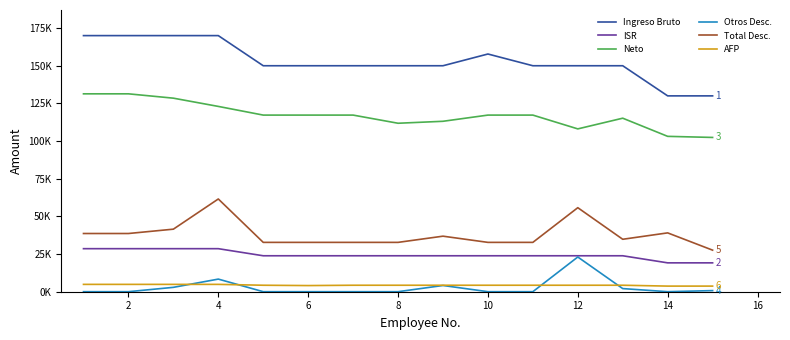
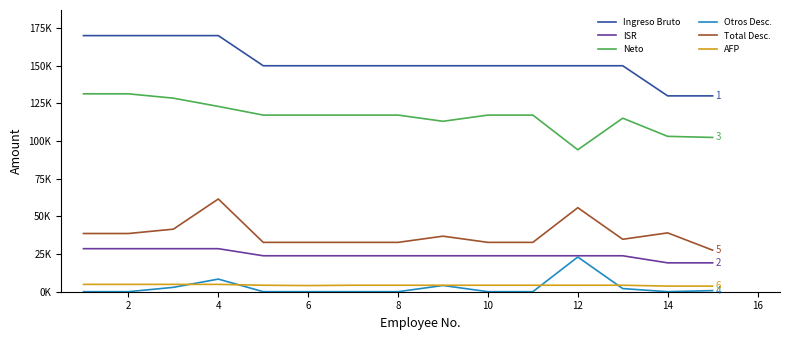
Neto, 8: 112000 -> 117000
Ingreso Bruto, 10: 158000 -> 150000
Neto, 12: 108000 -> 94000
